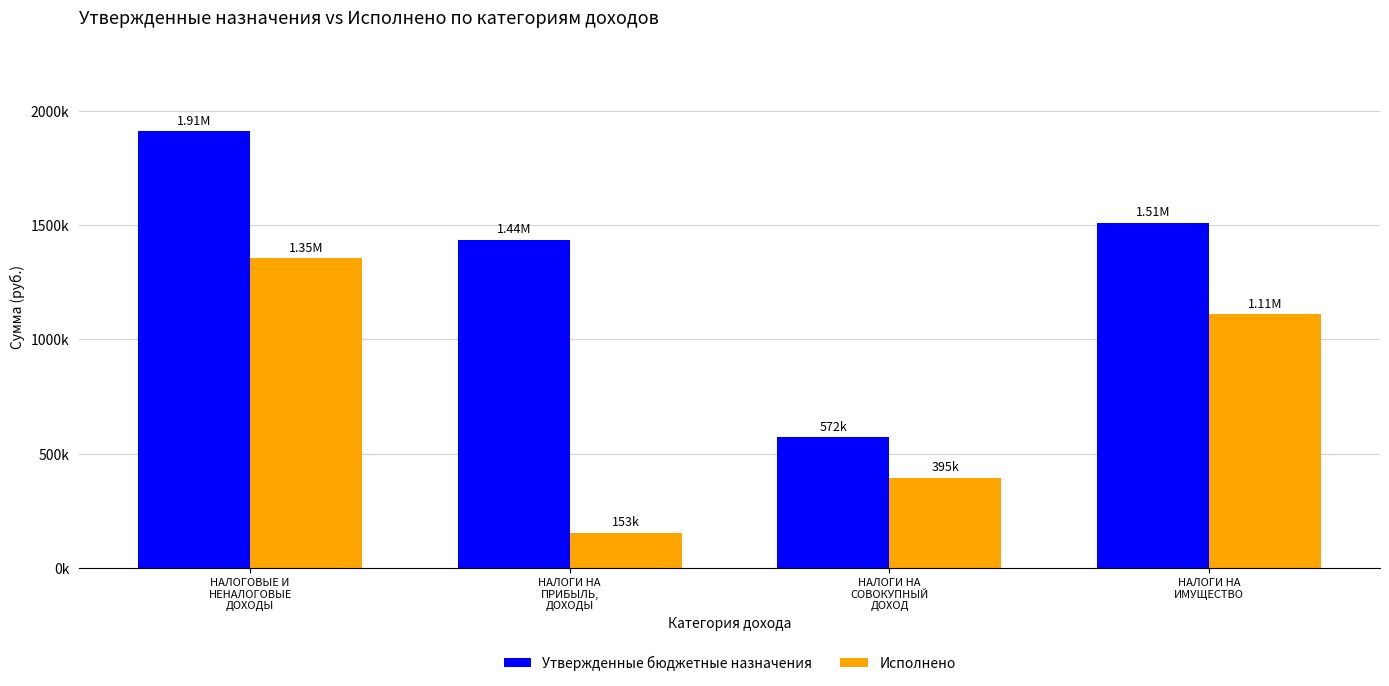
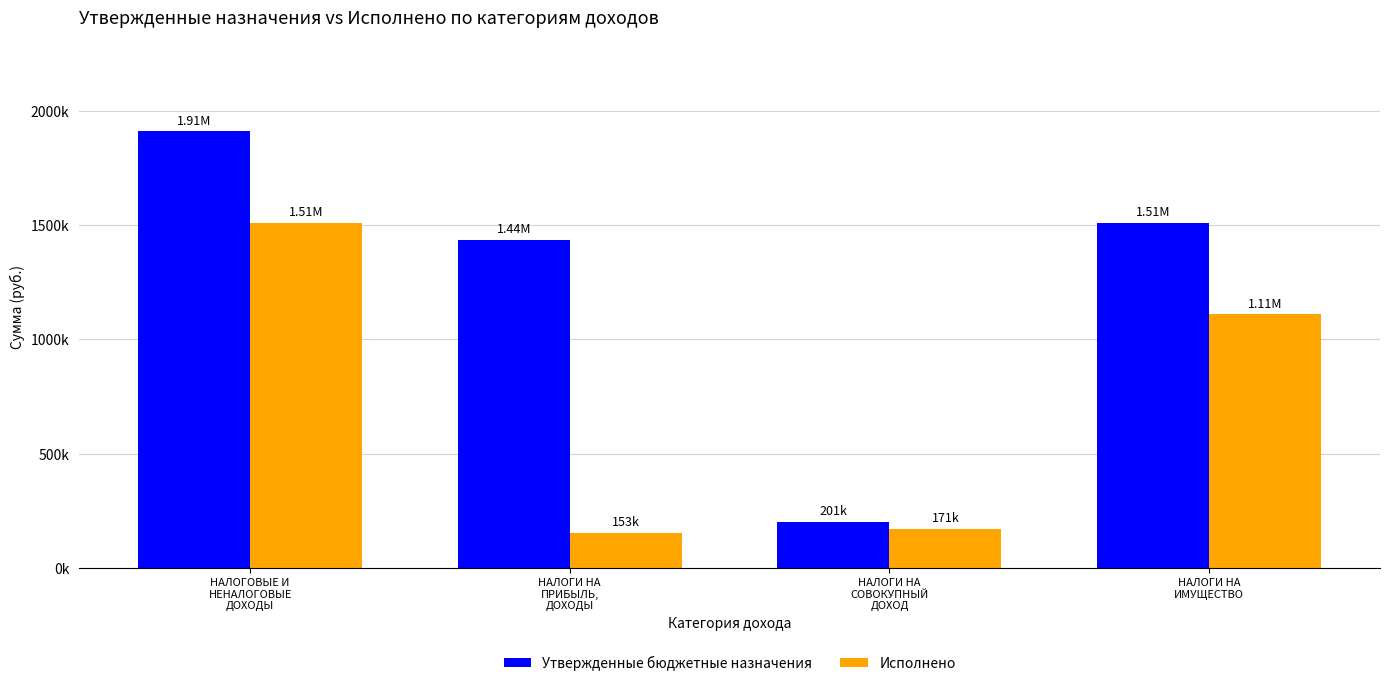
Исполнено, НАЛОГОВЫЕ И НЕНАЛОГОВЫЕ ДОХОДЫ: 1.35M -> 1.51M
Утвержденные бюджетные назначения, НАЛОГИ НА СОВОКУПНЫЙ ДОХОД: 572k -> 201k
Исполнено, НАЛОГИ НА СОВОКУПНЫЙ ДОХОД: 395k -> 171k
